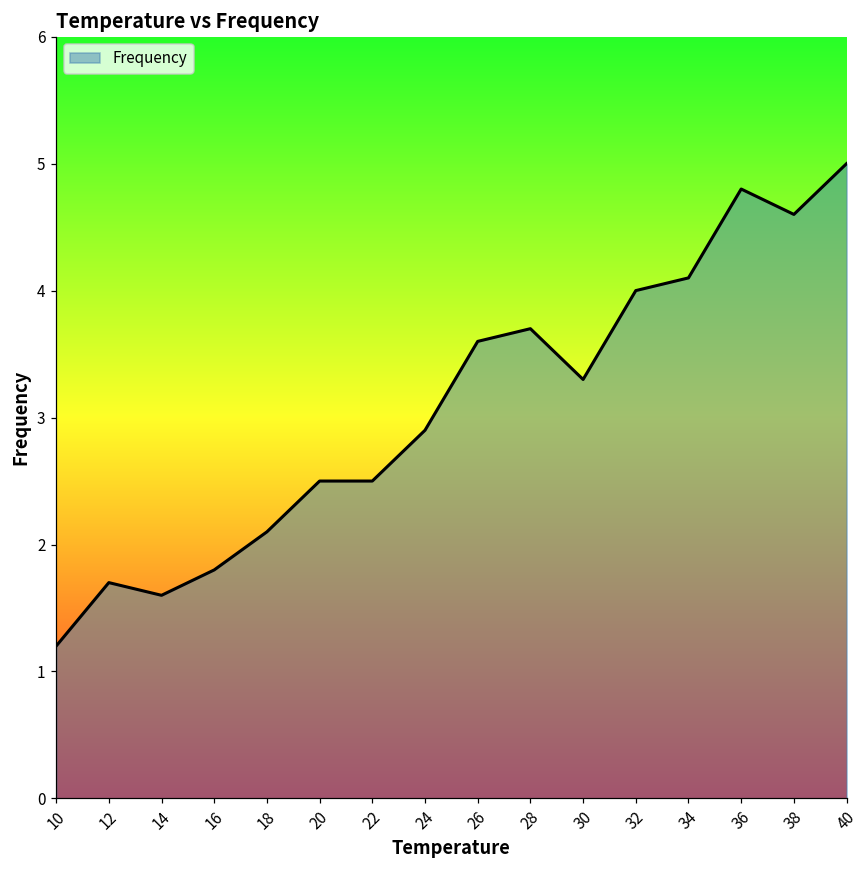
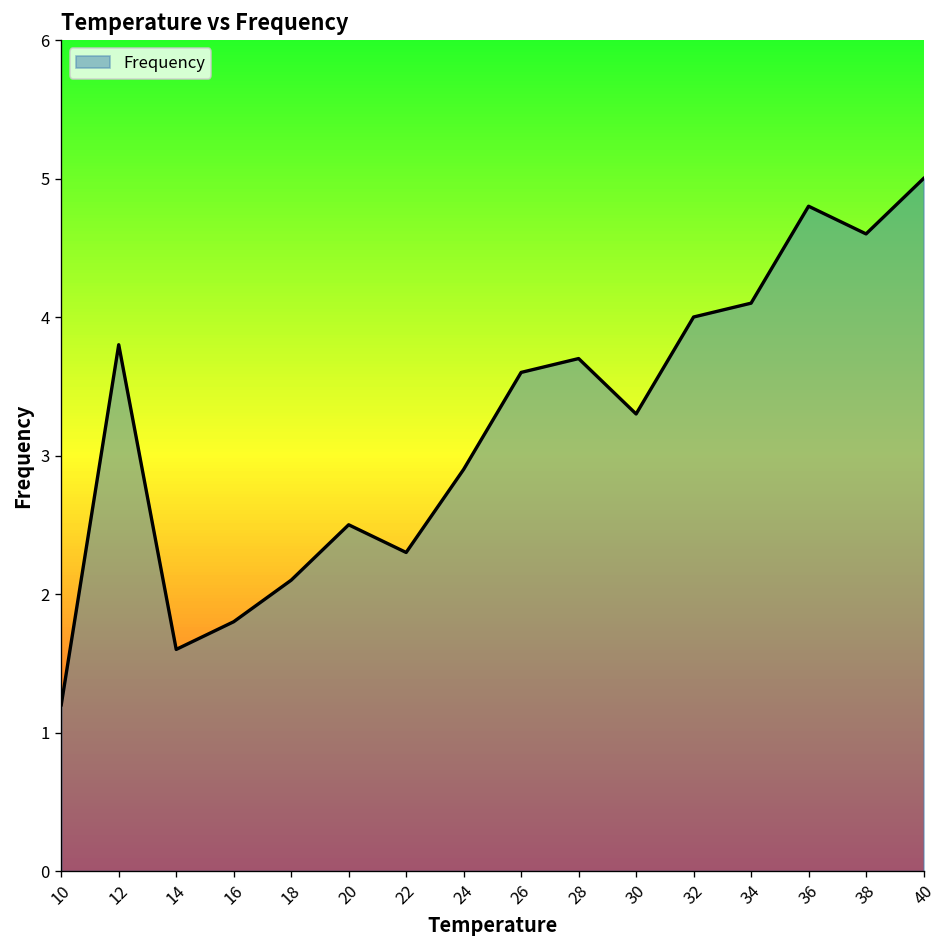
12: 1.7 -> 3.8
22: 2.5 -> 2.3
